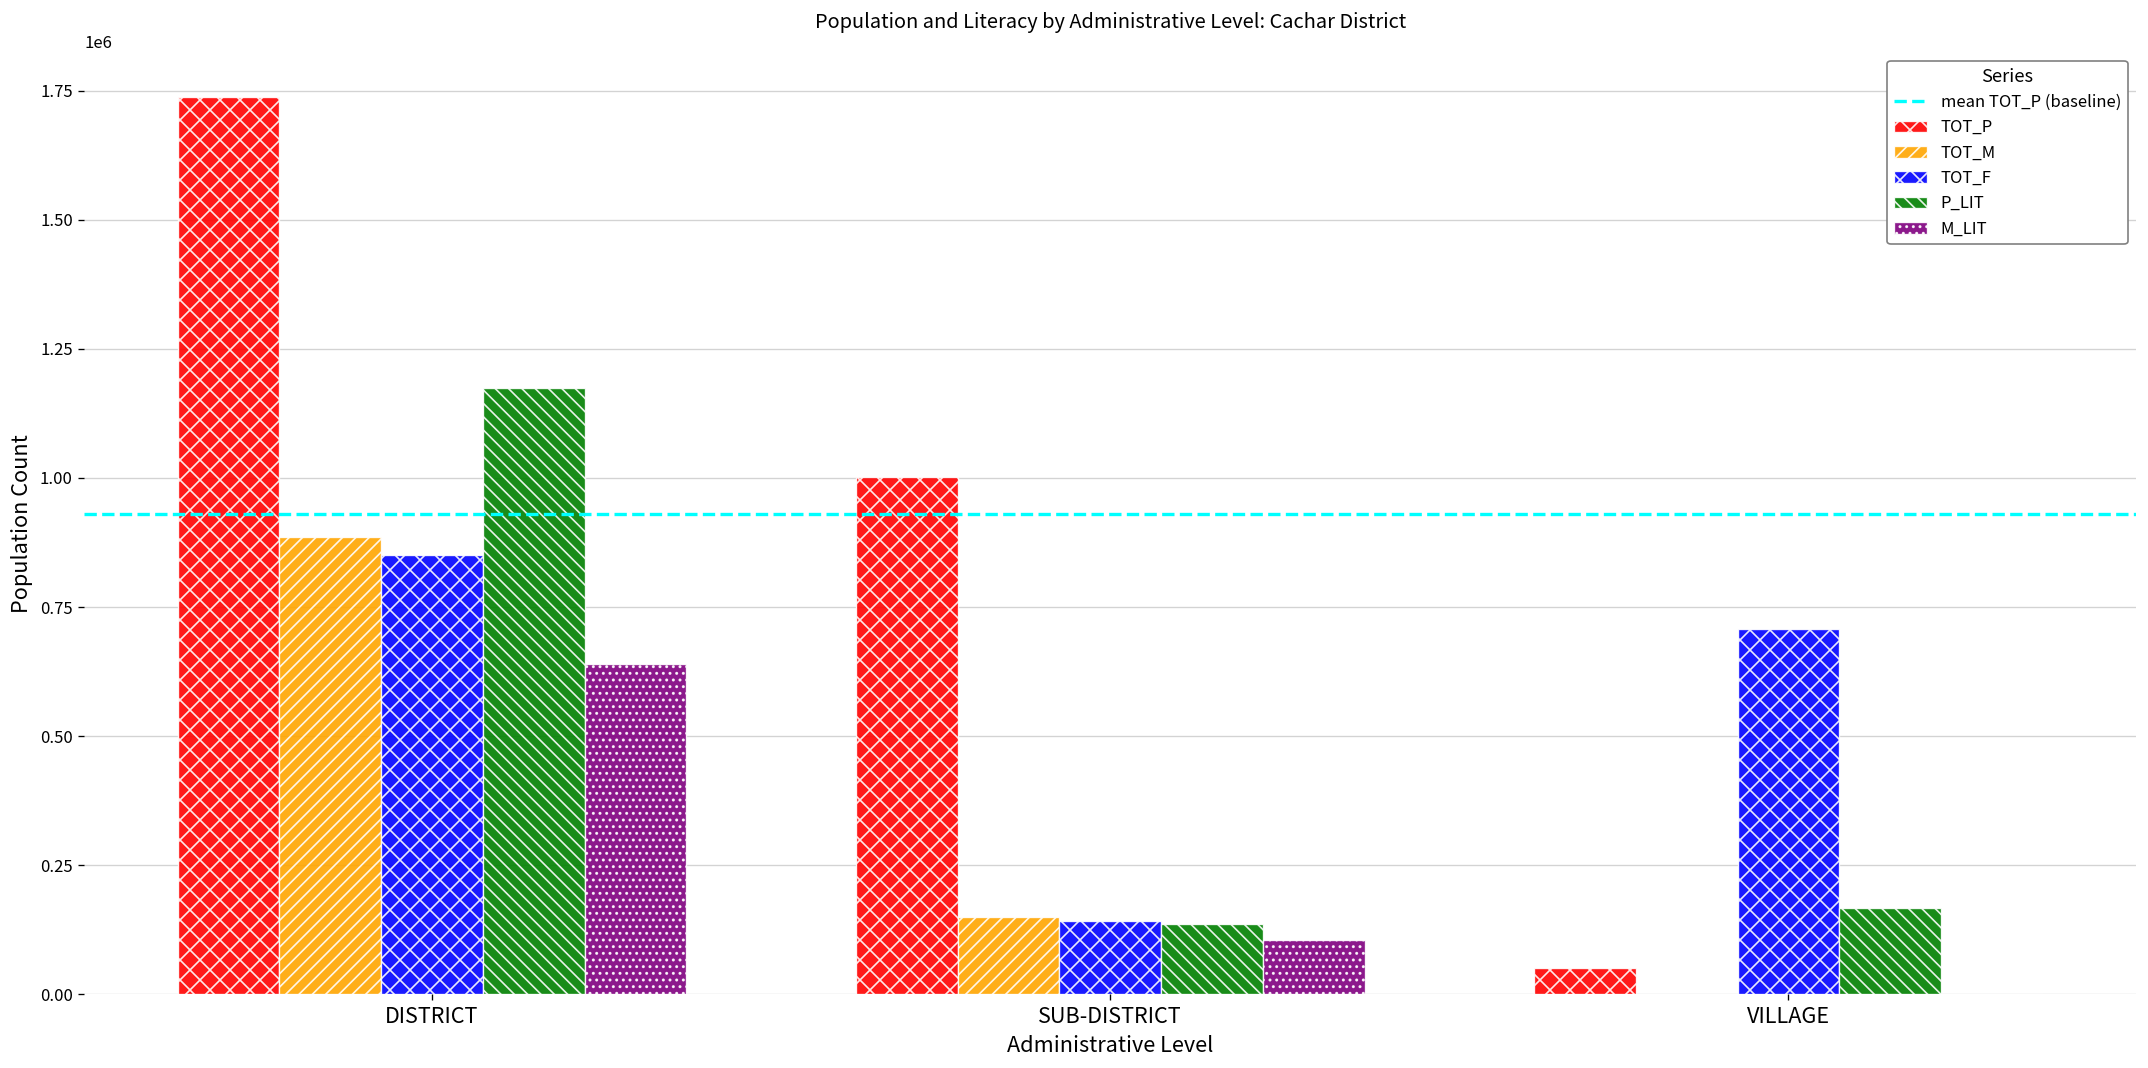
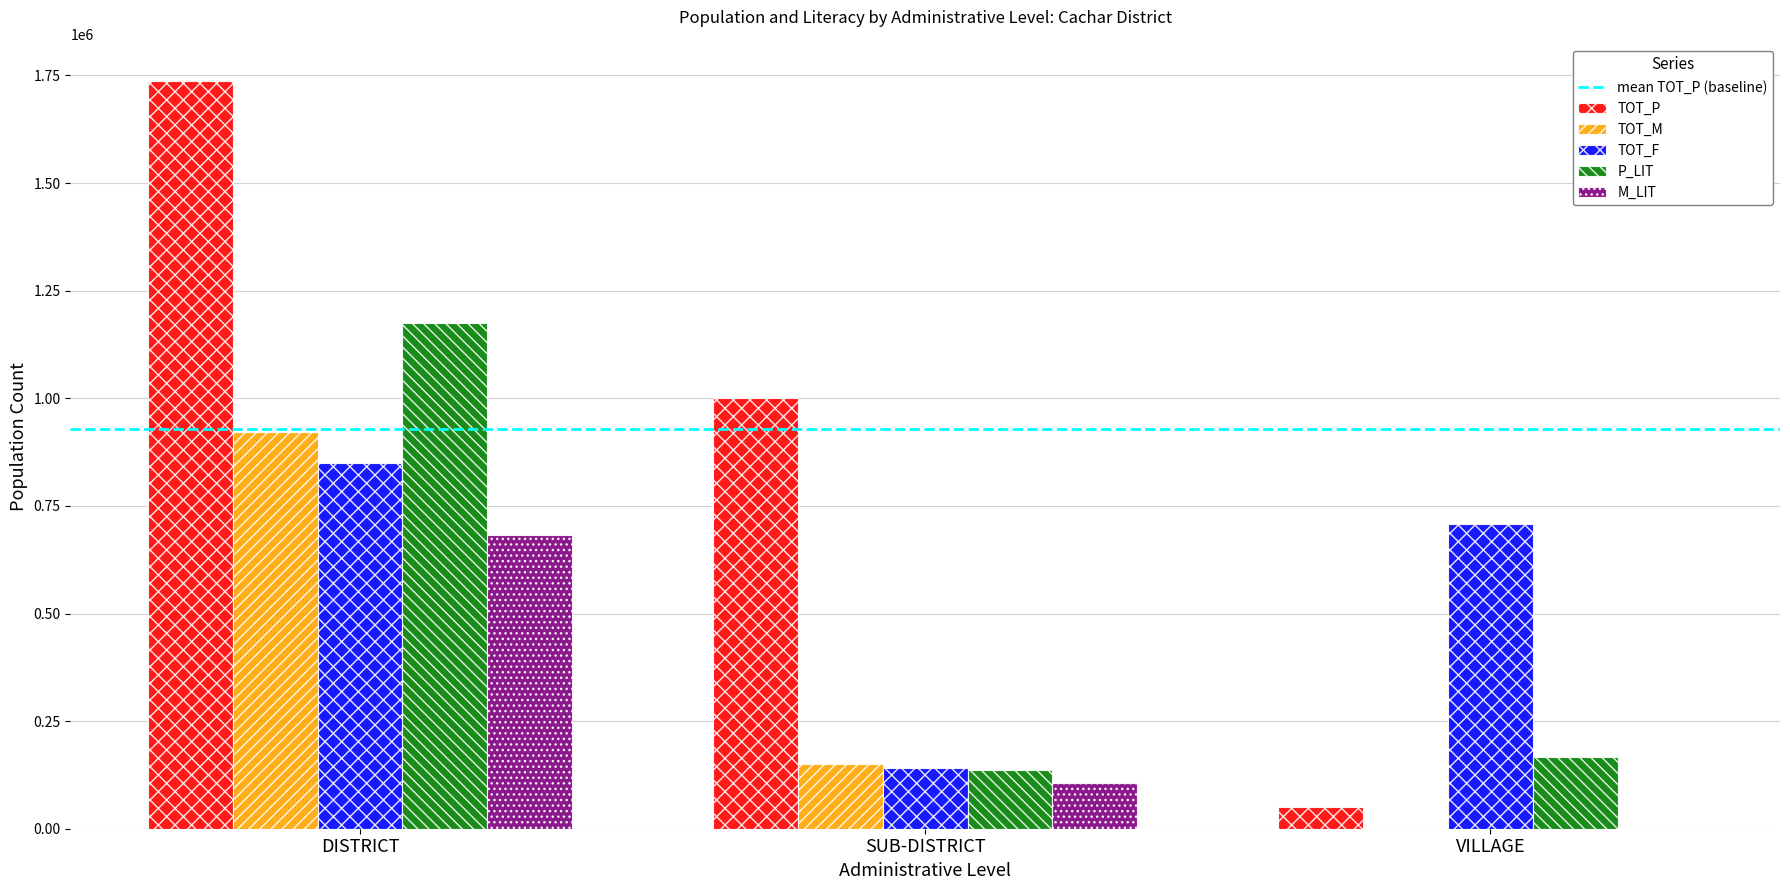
TOT_M, DISTRICT: 890000 -> 920000
M_LIT, DISTRICT: 640000 -> 680000
